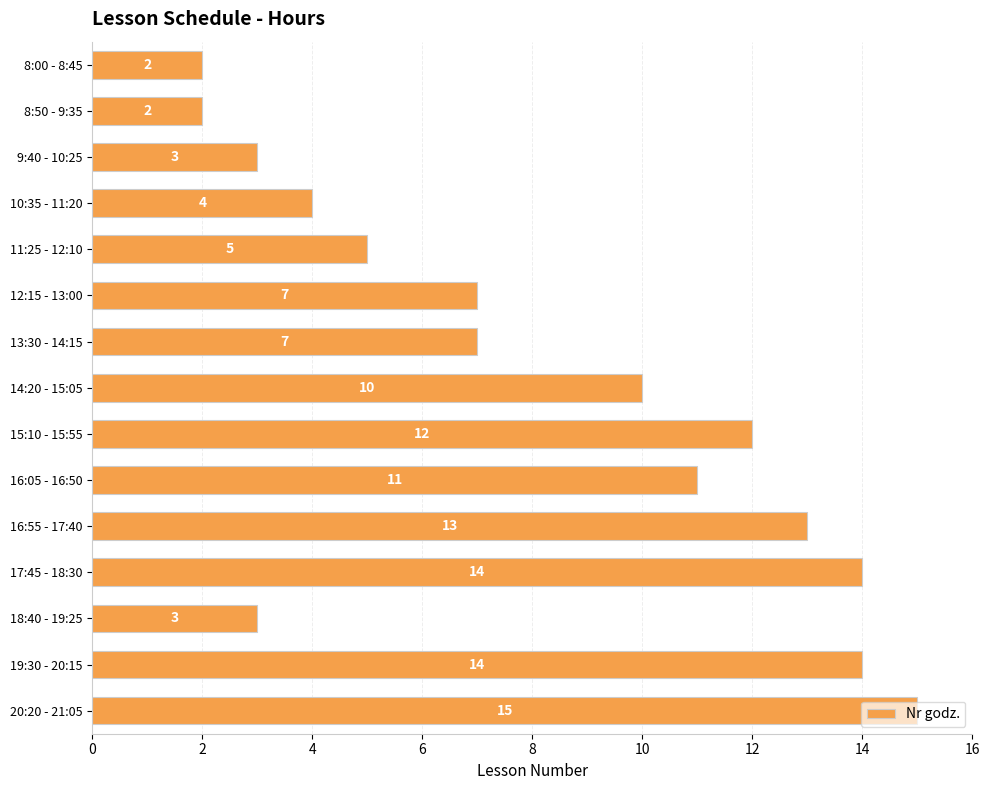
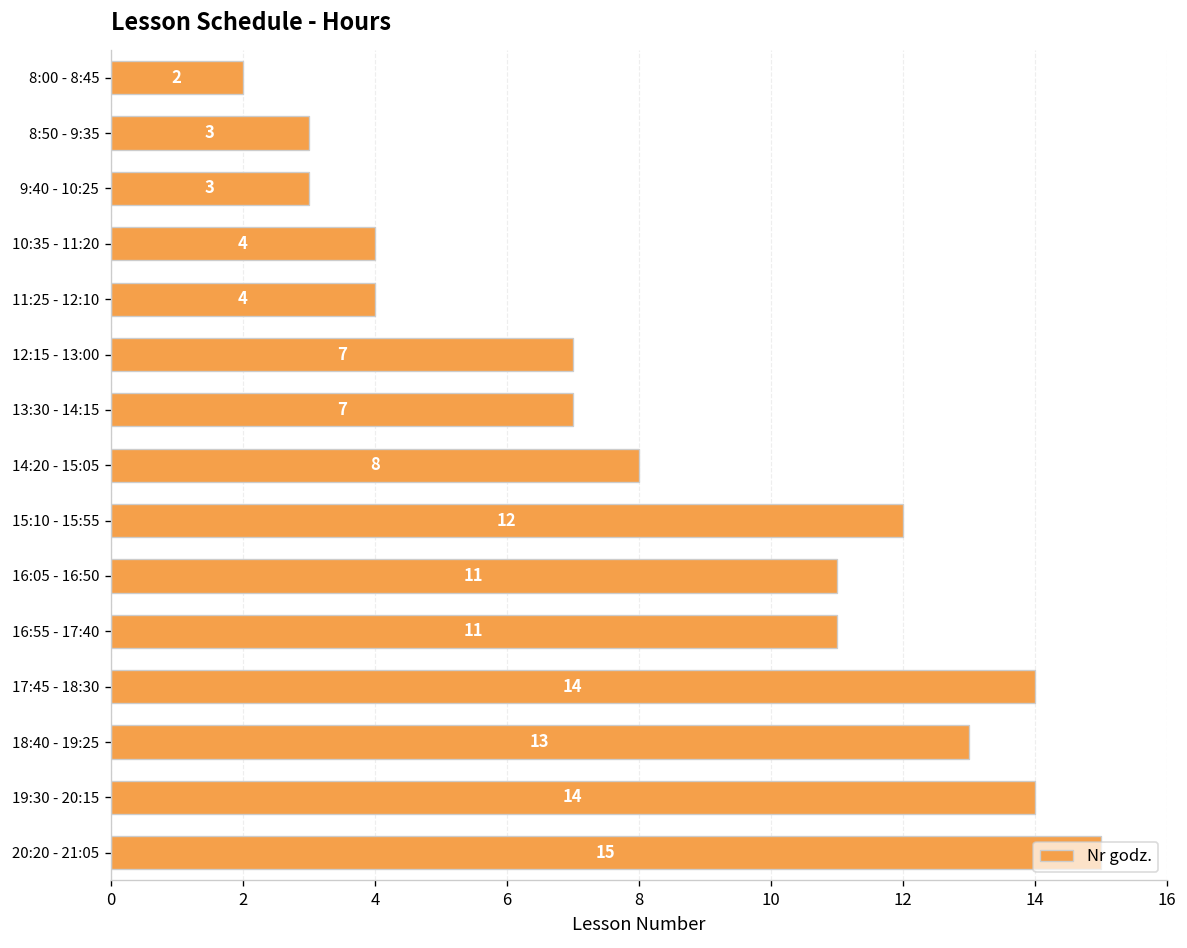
8:50 - 9:35: 2 -> 3
11:25 - 12:10: 5 -> 4
14:20 - 15:05: 10 -> 8
16:55 - 17:40: 13 -> 11
18:40 - 19:25: 3 -> 13
